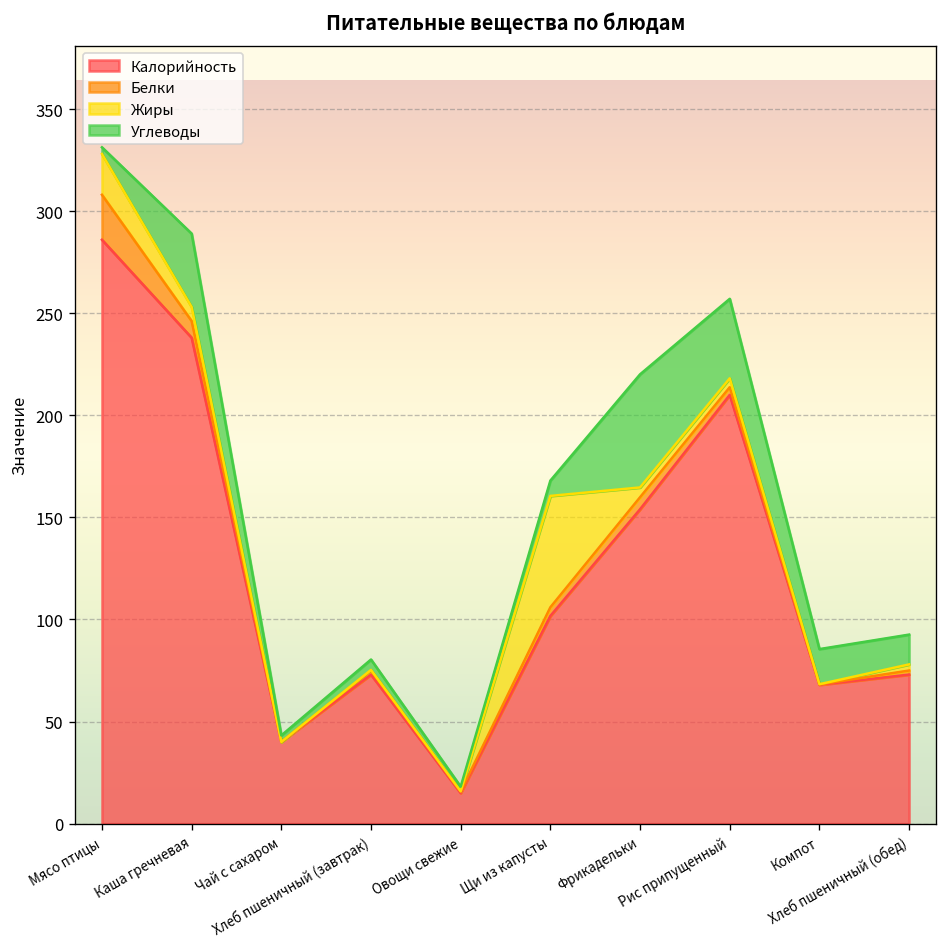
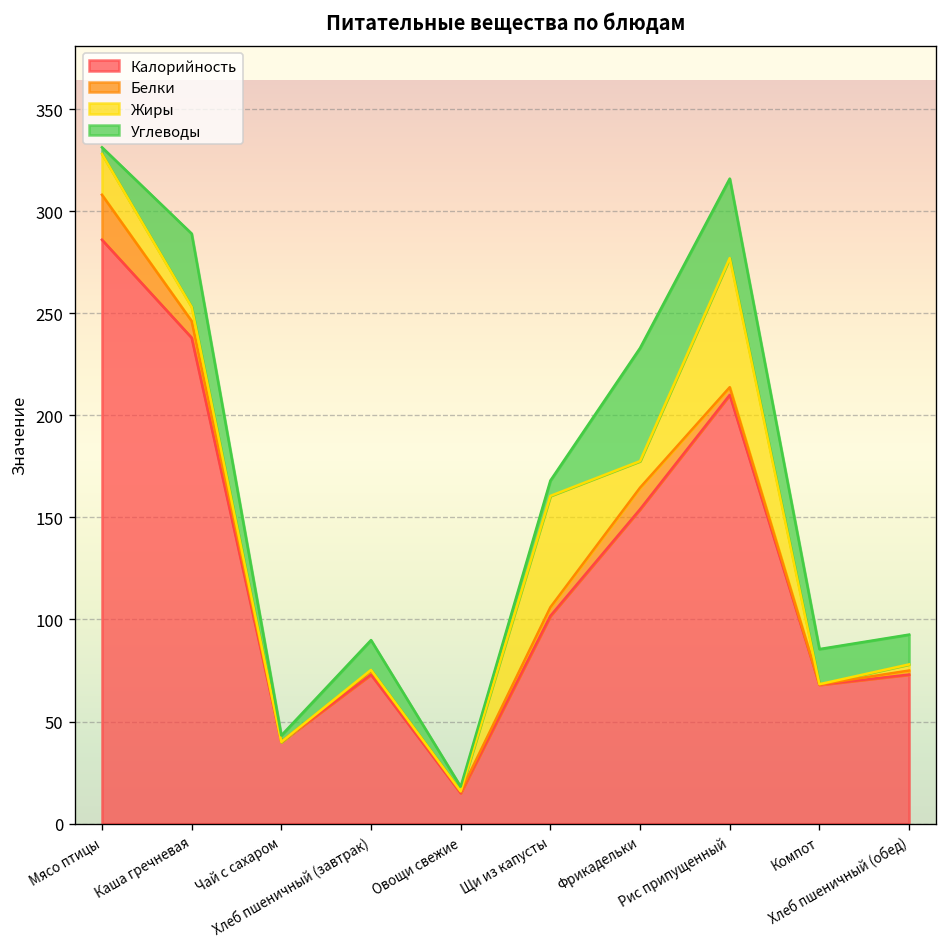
Углеводы, Хлеб пшеничный (завтрак): 5 -> 15
Белки, Фрикадельки: 6 -> 11
Жиры, Фрикадельки: 5 -> 13
Жиры, Рис припущенный: 4 -> 63
